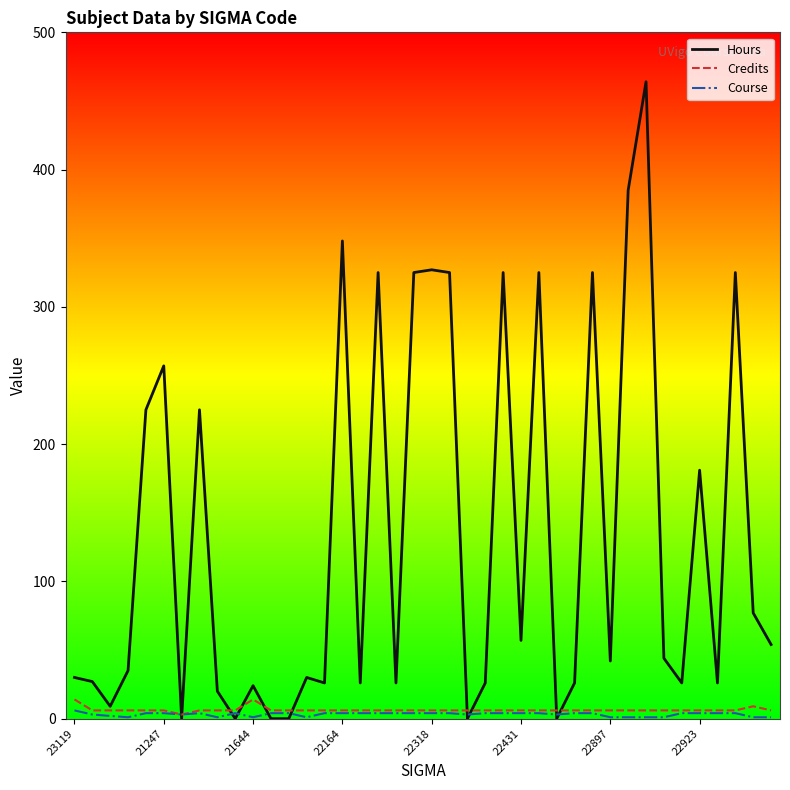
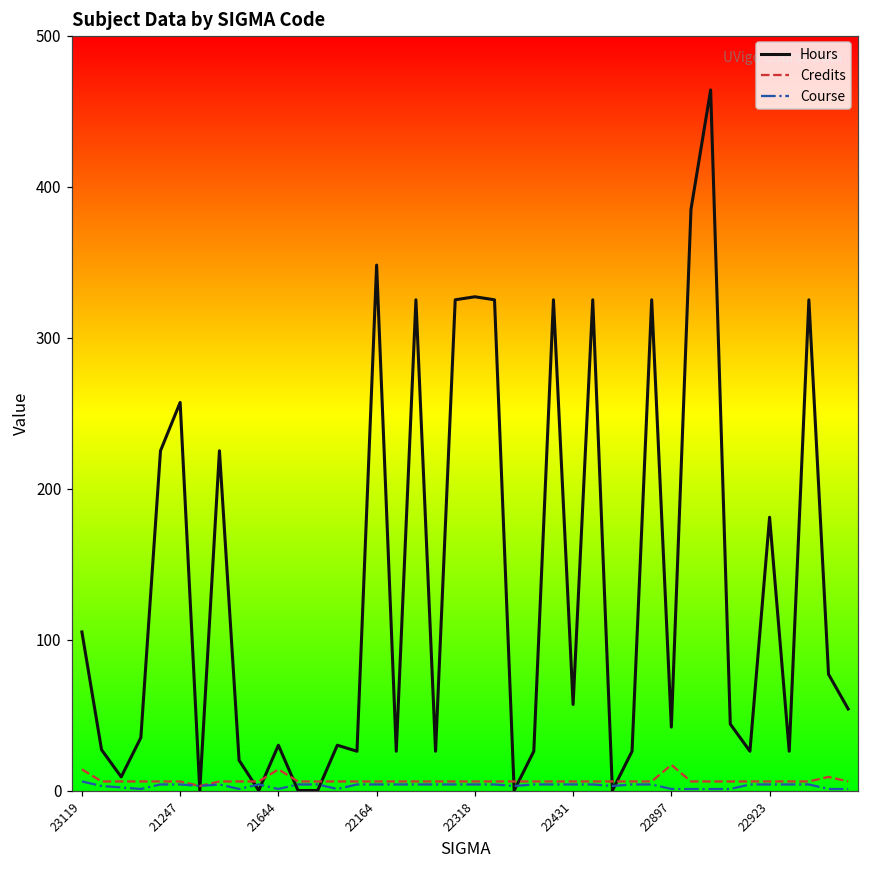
Hours, 23119: 30 -> 105
Hours, 21644: 24 -> 30
Credits, 22897: 6 -> 17
